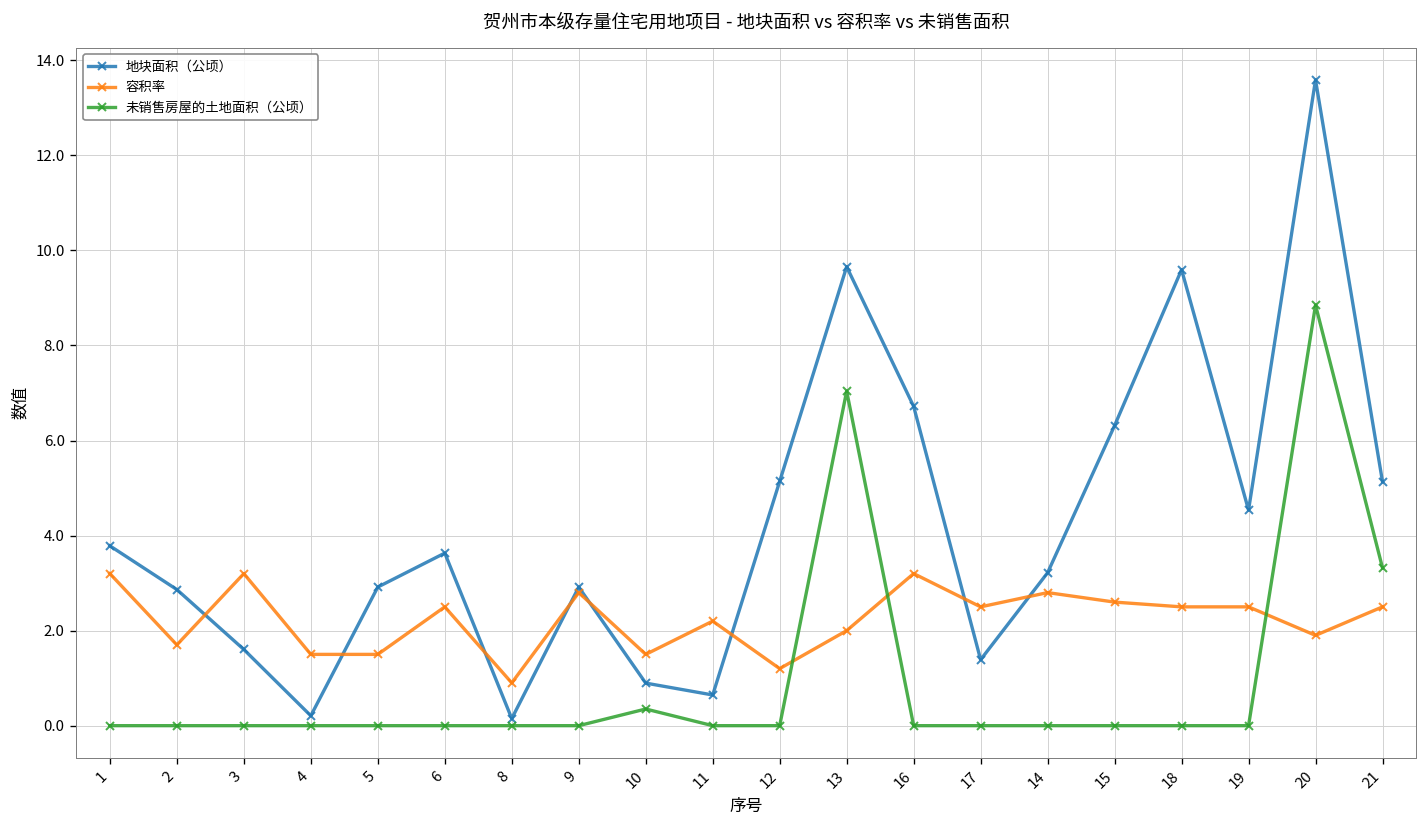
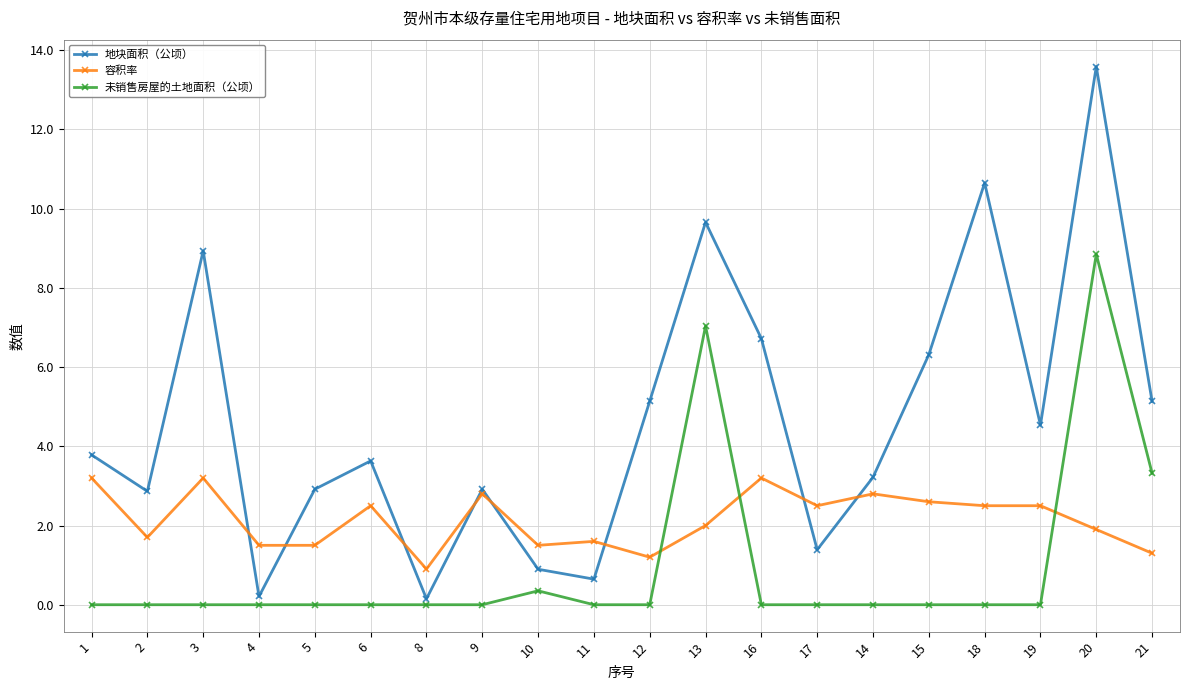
地块面积（公顷）, 3: 1.6 -> 8.9
容积率, 11: 2.2 -> 1.6
地块面积（公顷）, 18: 9.6 -> 10.7
容积率, 21: 2.5 -> 1.3
